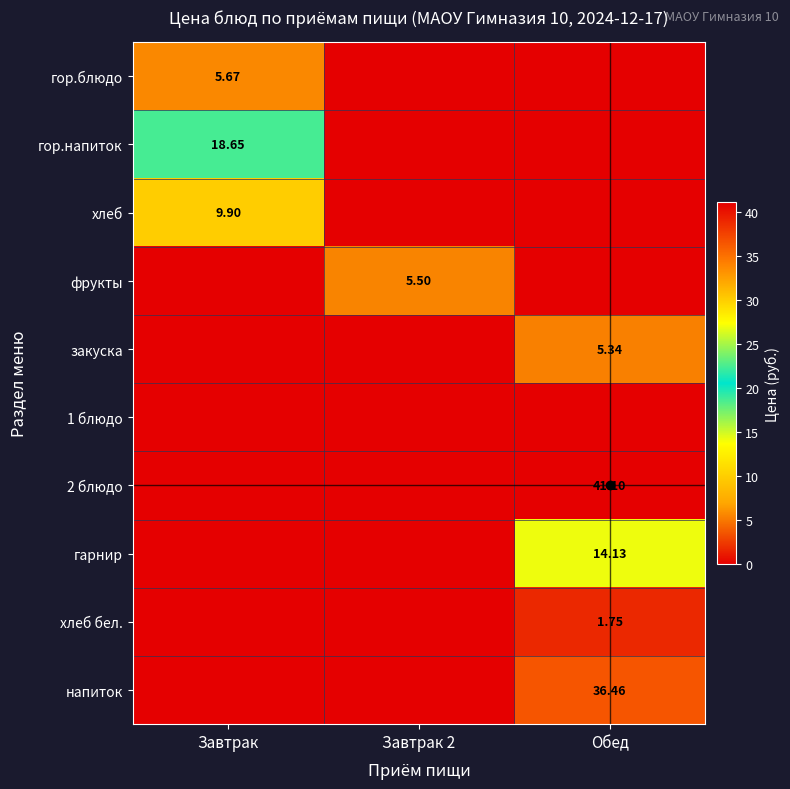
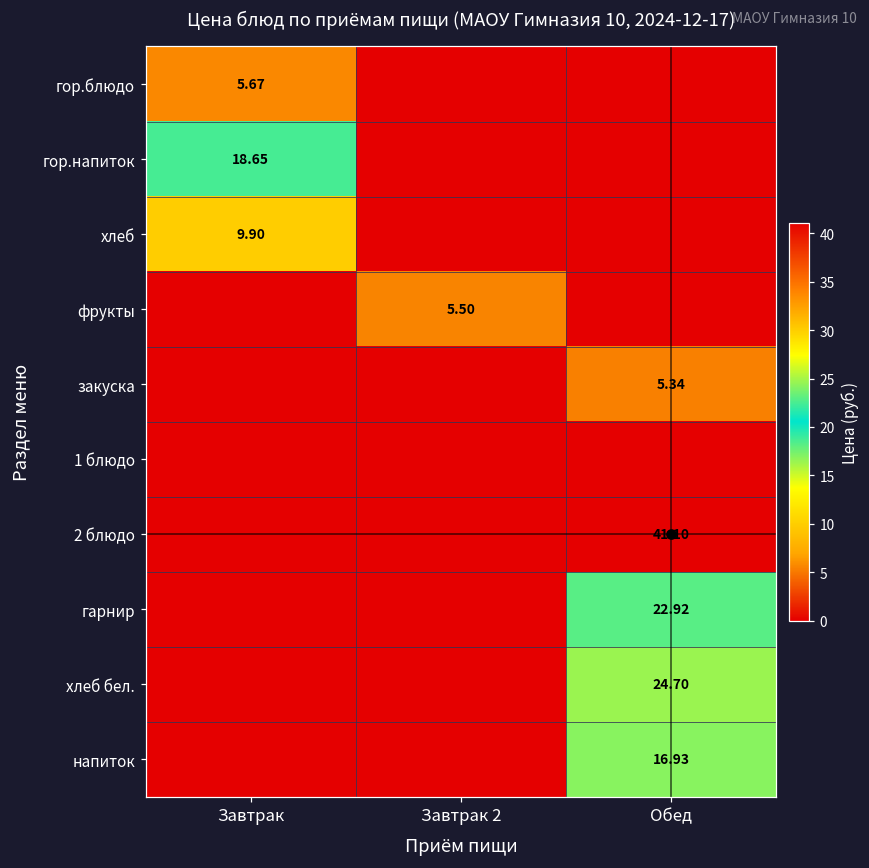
гарнир, Обед: 14.13 -> 22.92
хлеб бел., Обед: 1.75 -> 24.70
напиток, Обед: 36.46 -> 16.93
